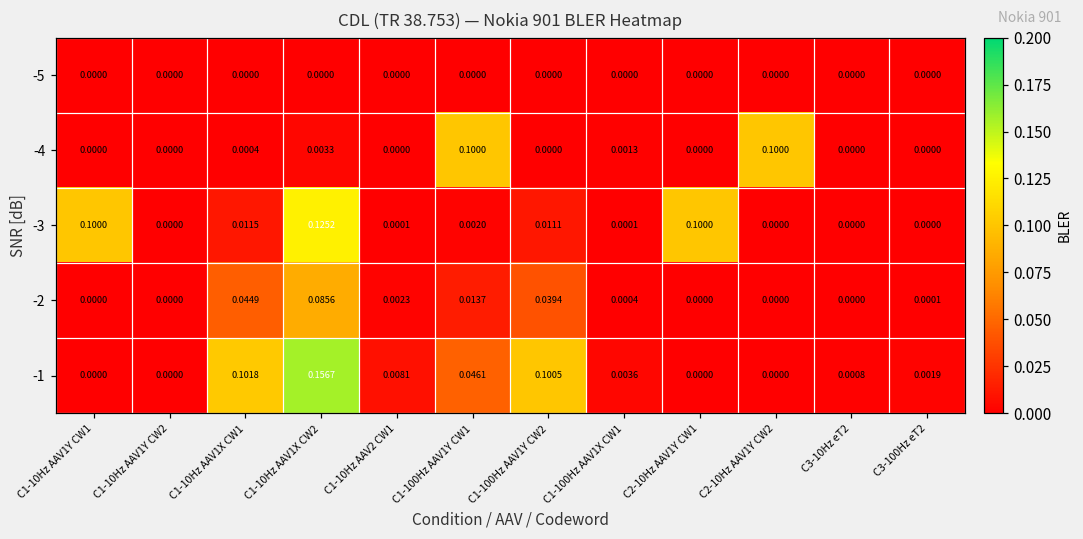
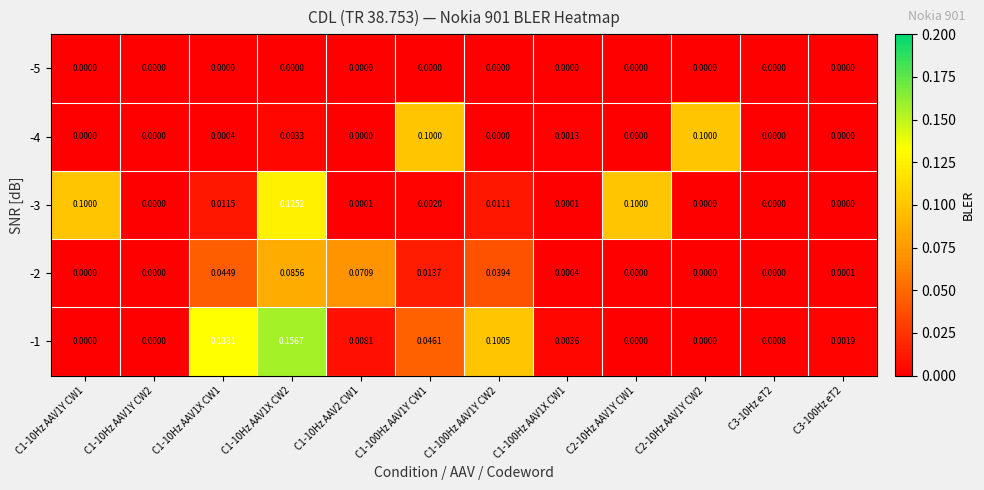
-2, C1-10Hz AAV2 CW1: 0.0023 -> 0.0709
-1, C1-10Hz AAV1X CW1: 0.1018 -> 0.1331
